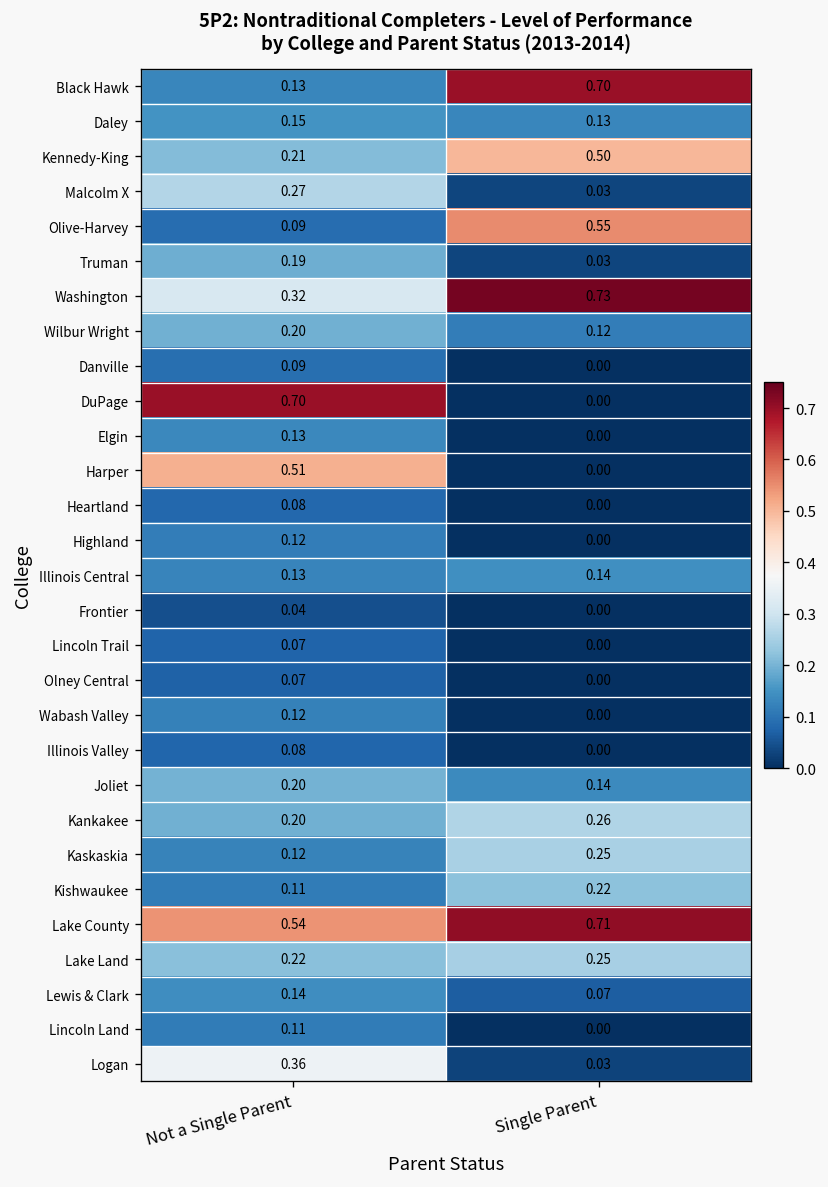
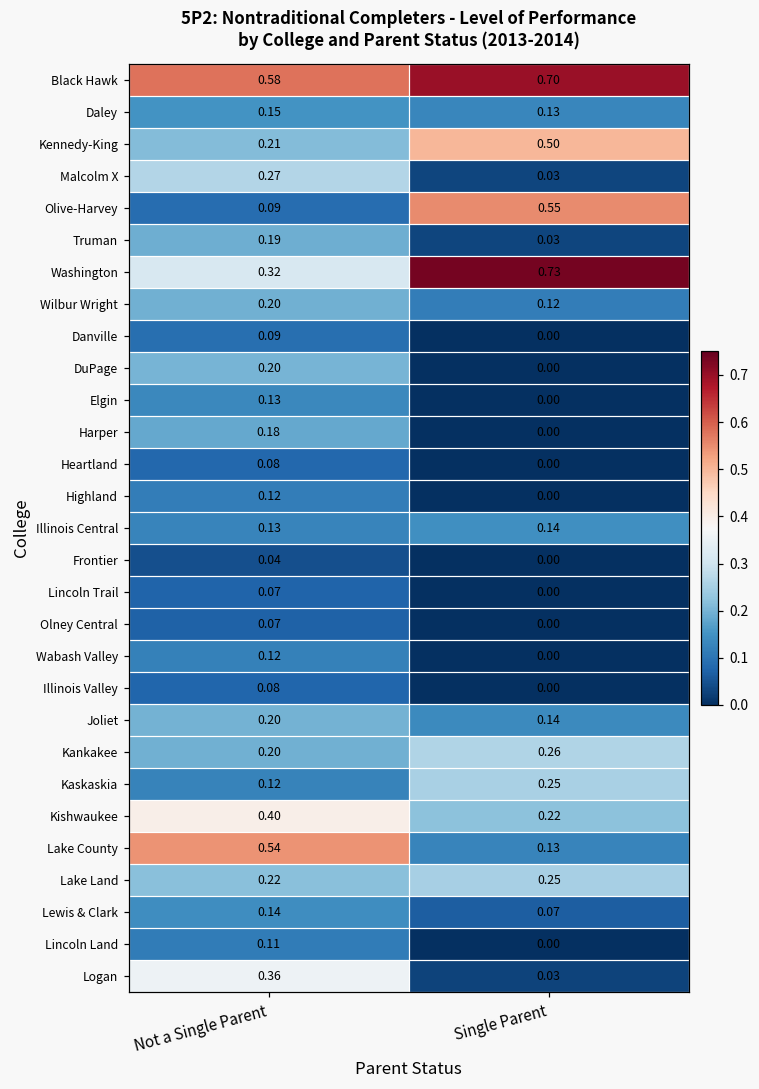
Black Hawk, Not a Single Parent: 0.13 -> 0.58
DuPage, Not a Single Parent: 0.70 -> 0.20
Harper, Not a Single Parent: 0.51 -> 0.18
Kishwaukee, Not a Single Parent: 0.11 -> 0.40
Lake County, Single Parent: 0.71 -> 0.13
